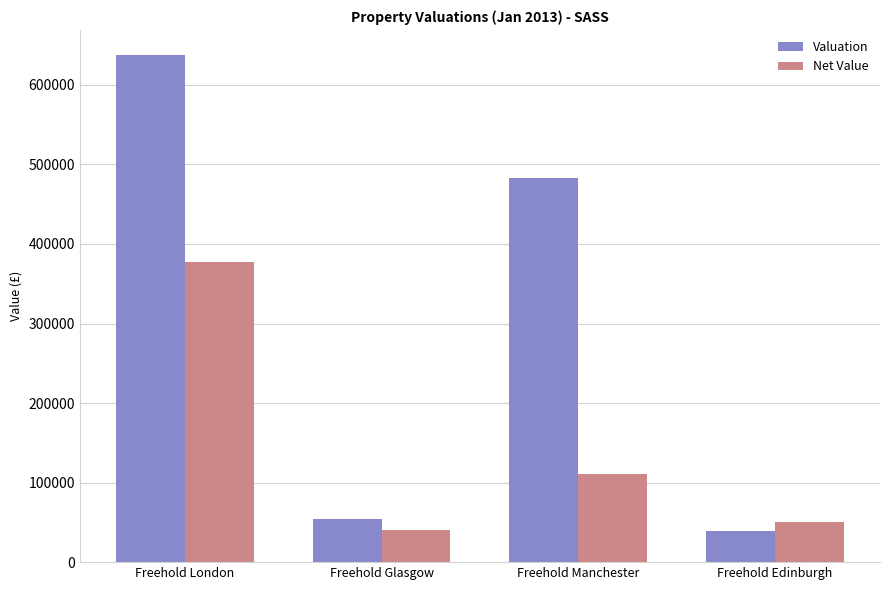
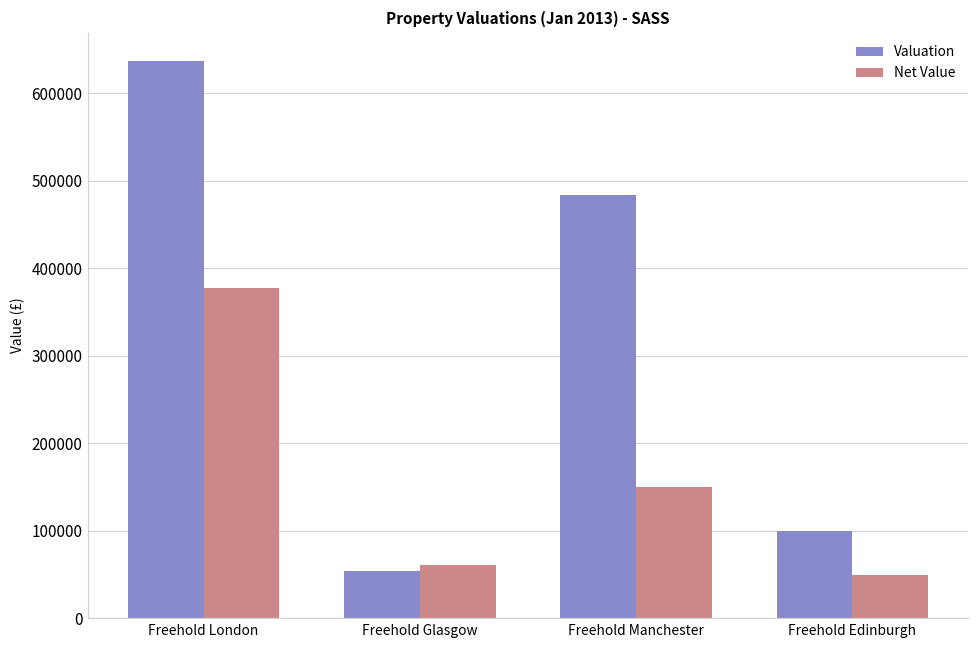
Net Value, Freehold Glasgow: 40000 -> 60000
Net Value, Freehold Manchester: 110000 -> 150000
Valuation, Freehold Edinburgh: 40000 -> 100000
